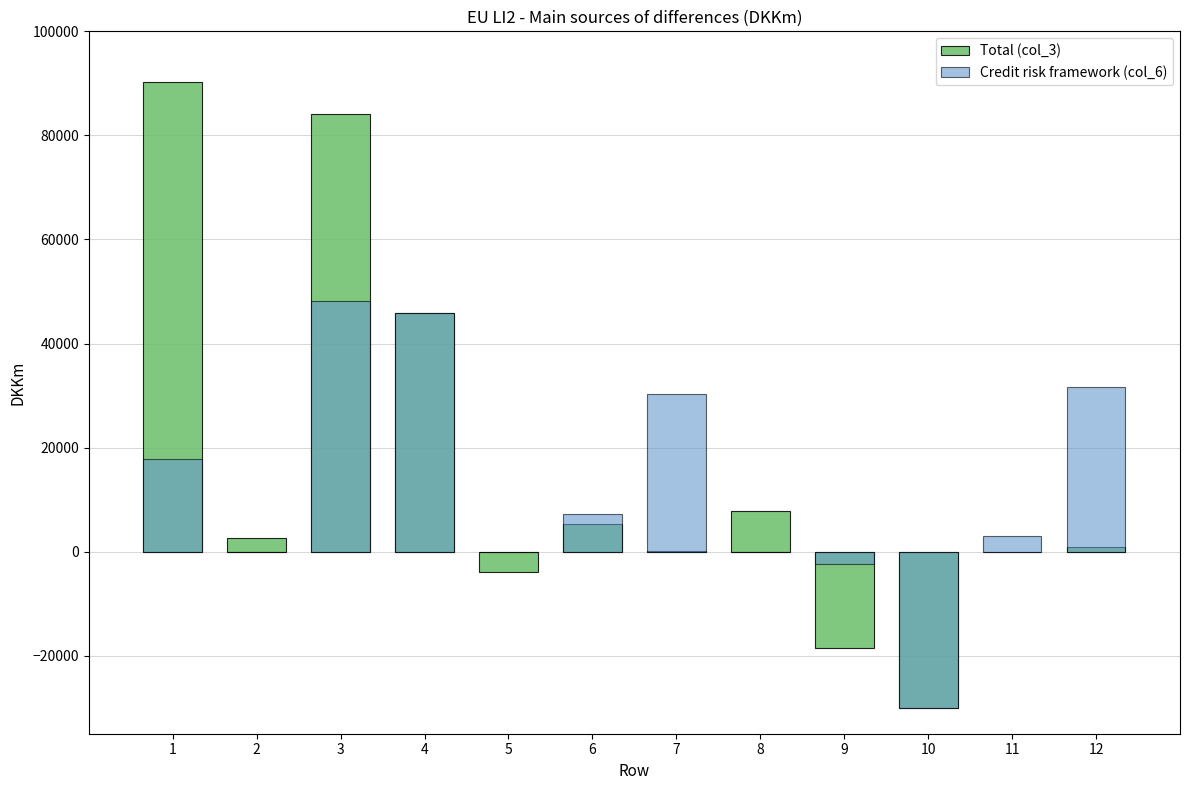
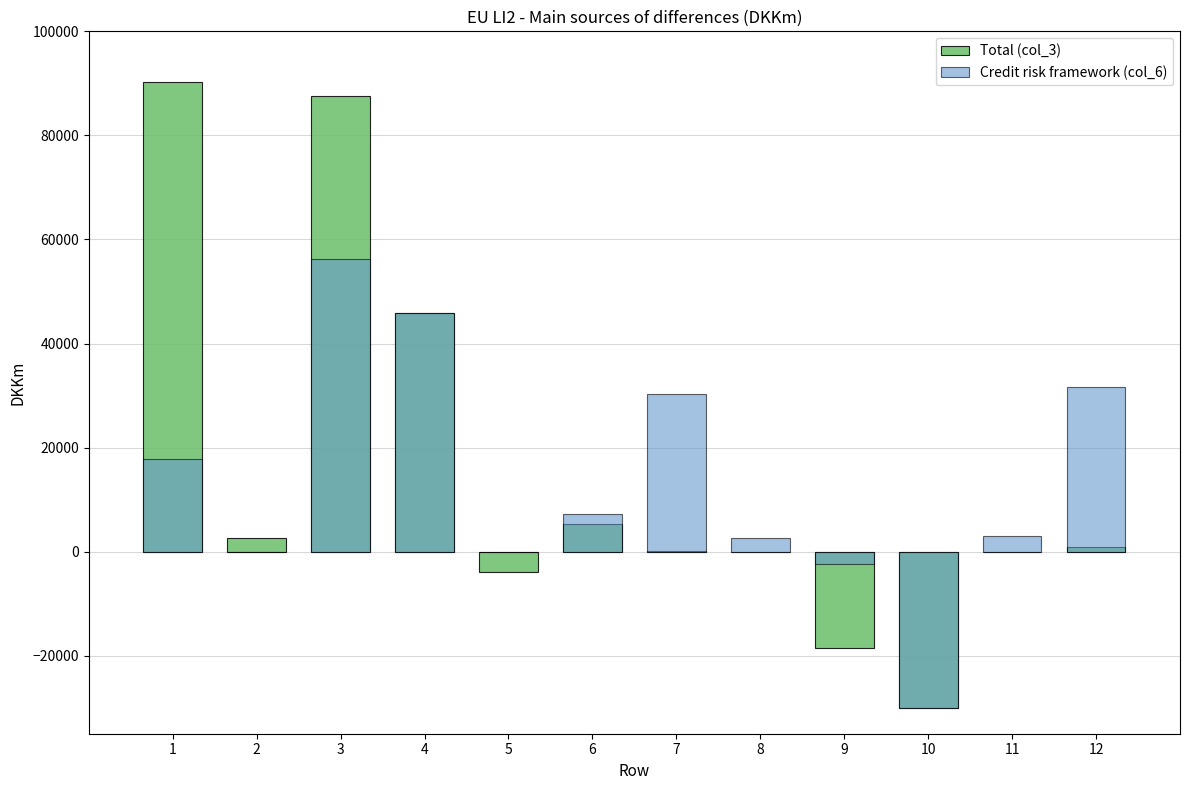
Total (col_3), 3: 84000 -> 88000
Credit risk framework (col_6), 3: 48000 -> 56000
Total (col_3), 8: 8000 -> 0
Credit risk framework (col_6), 8: 0 -> 3000
